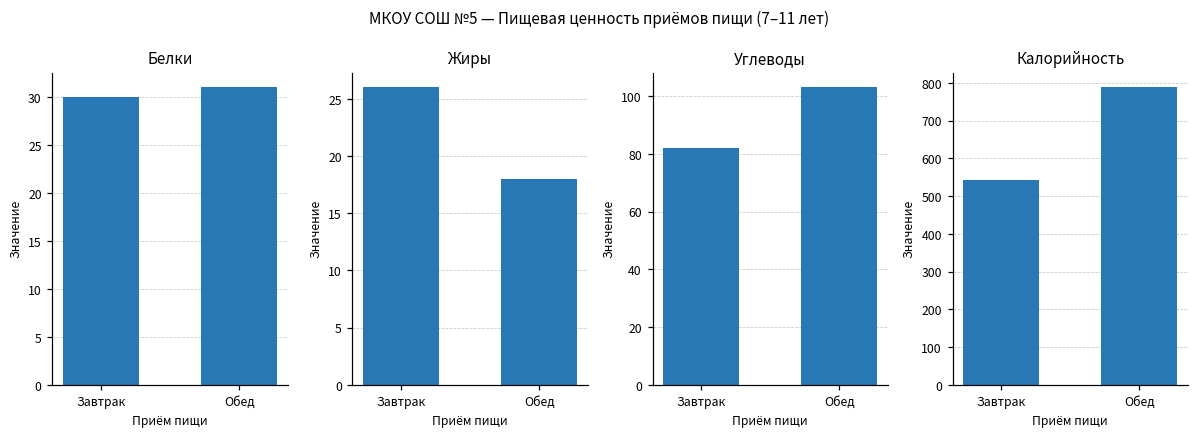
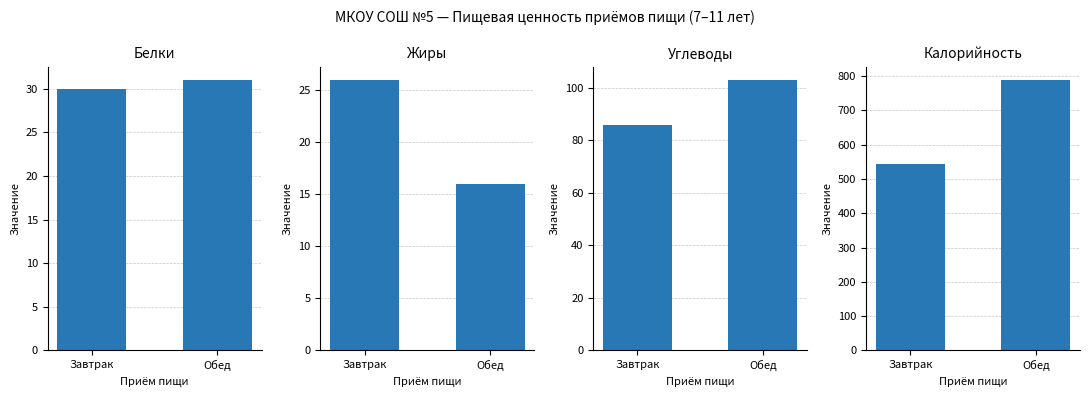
Жиры, Обед: 18 -> 16
Углеводы, Завтрак: 82 -> 86
